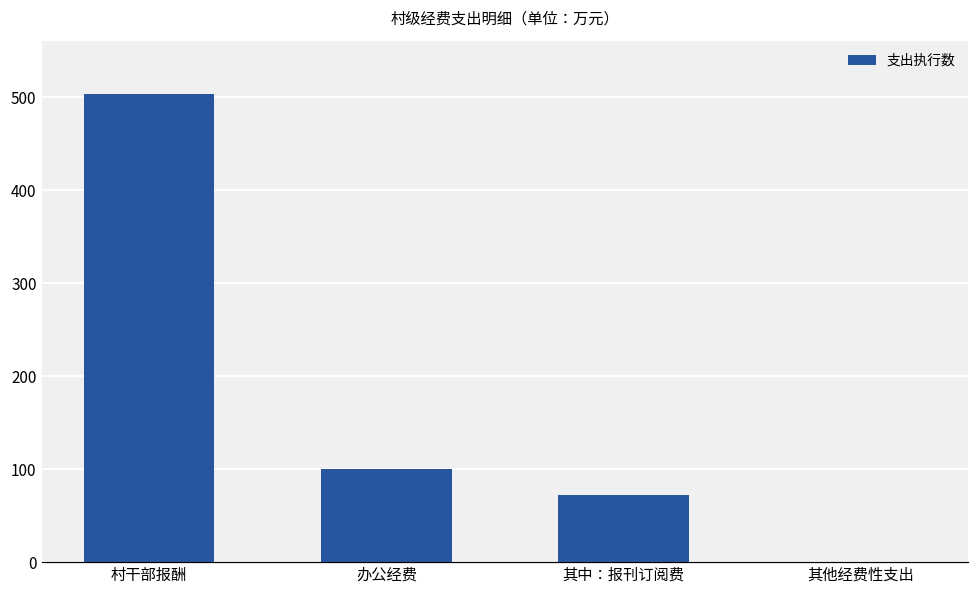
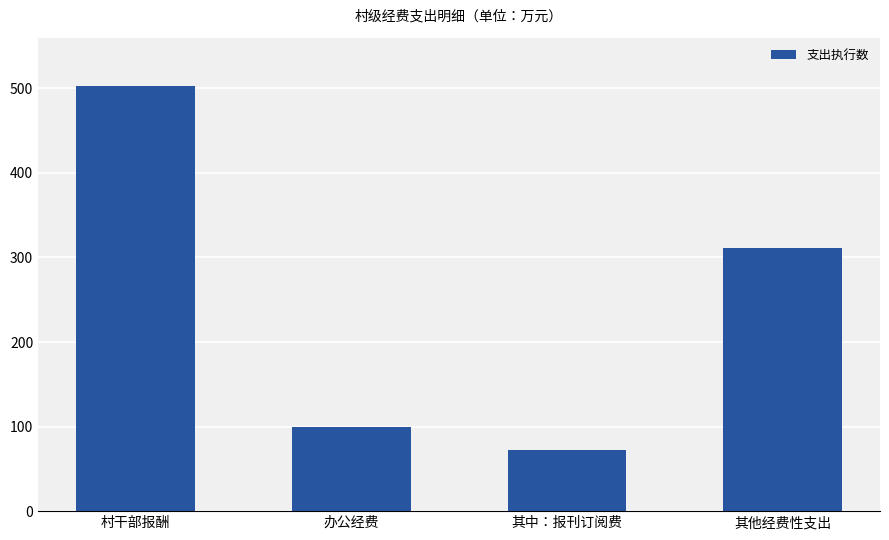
其他经费性支出: 0 -> 310
